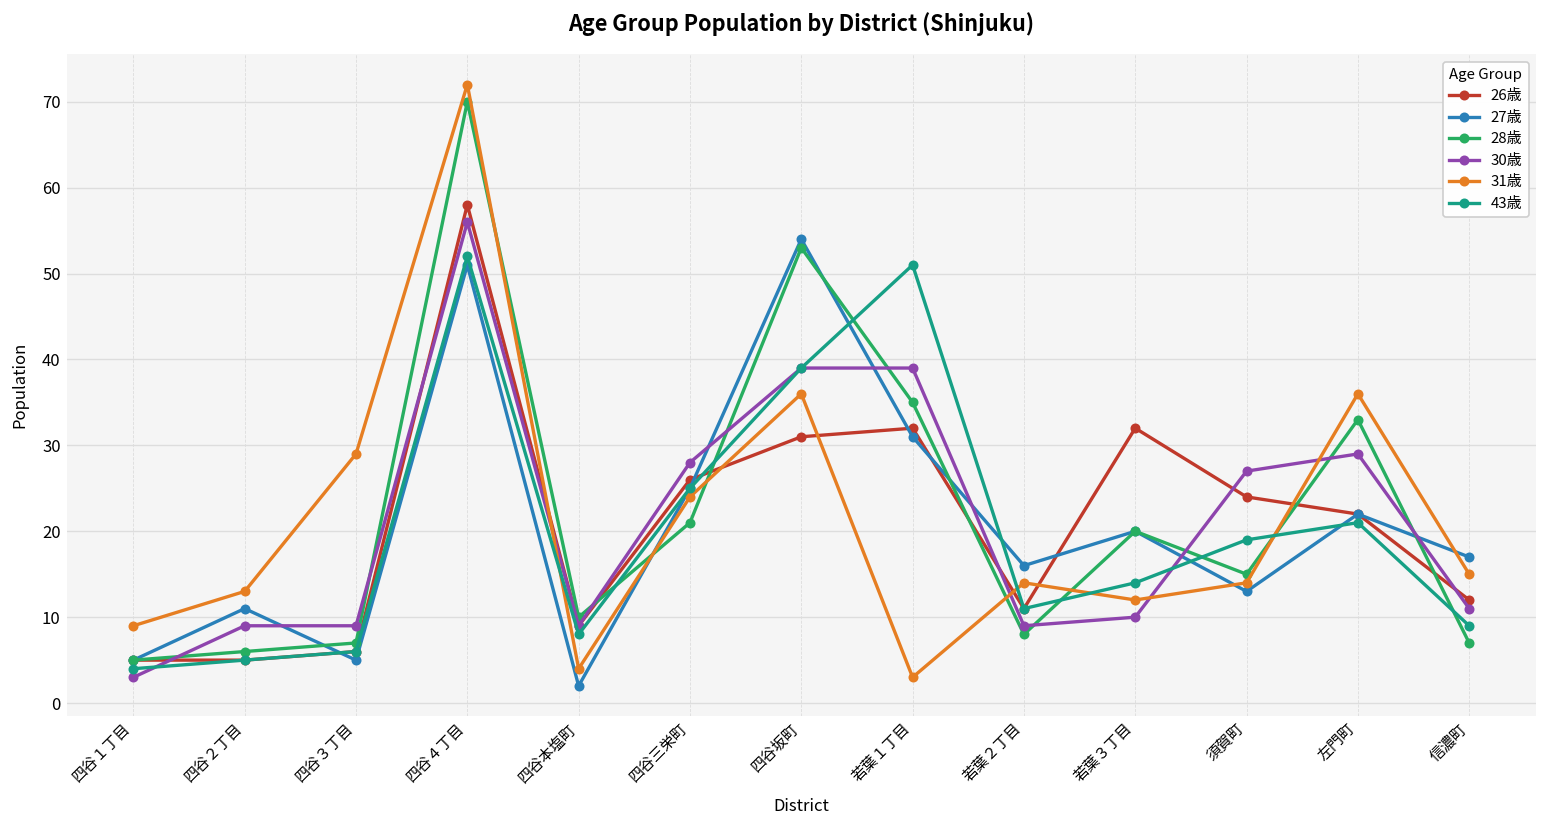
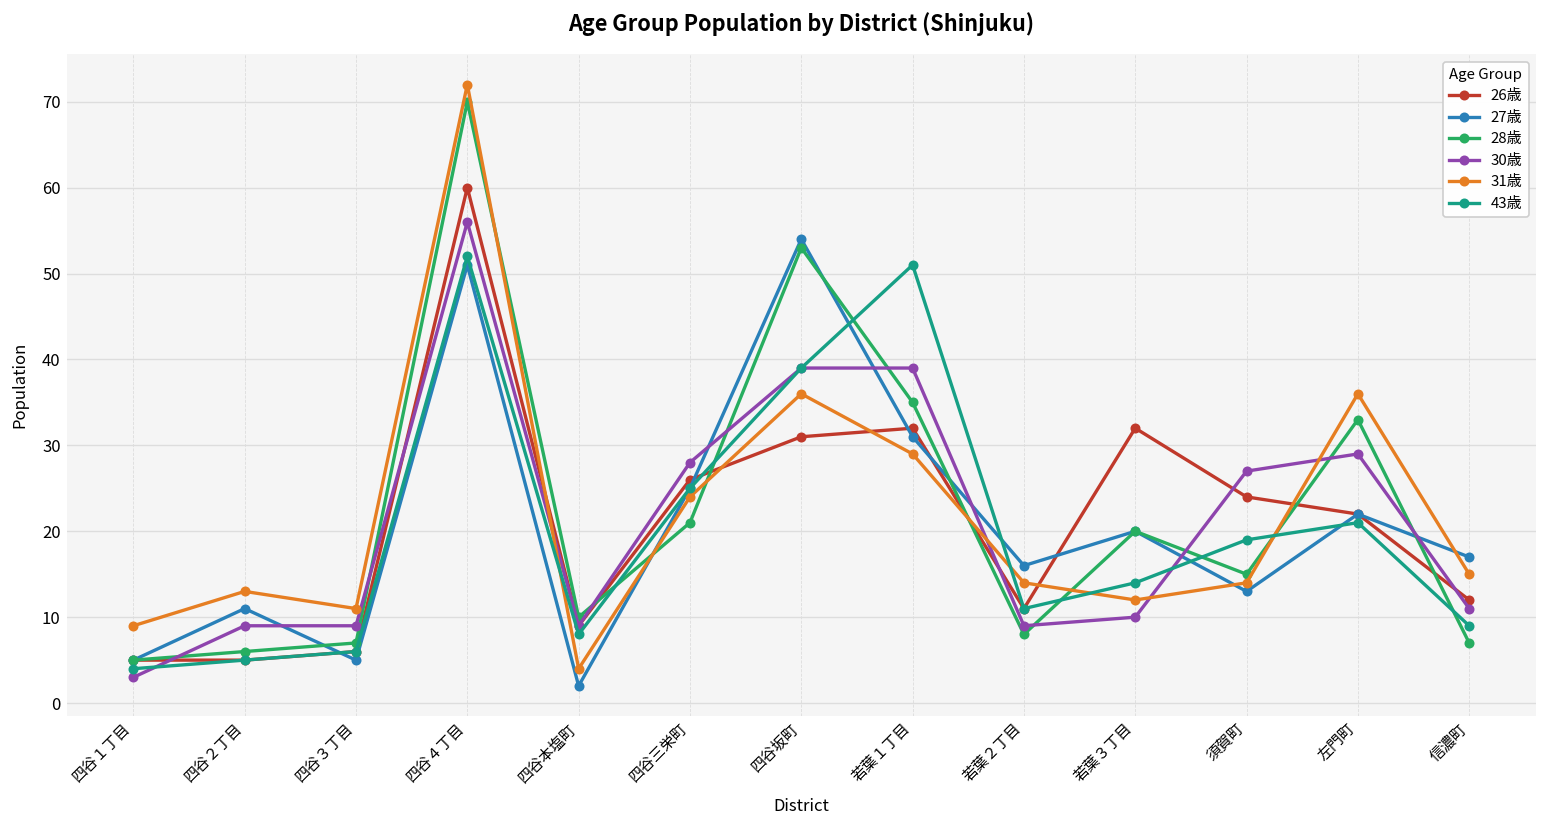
31歳, 四谷３丁目: 29 -> 11
26歳, 四谷４丁目: 58 -> 60
31歳, 若葉１丁目: 3 -> 29
